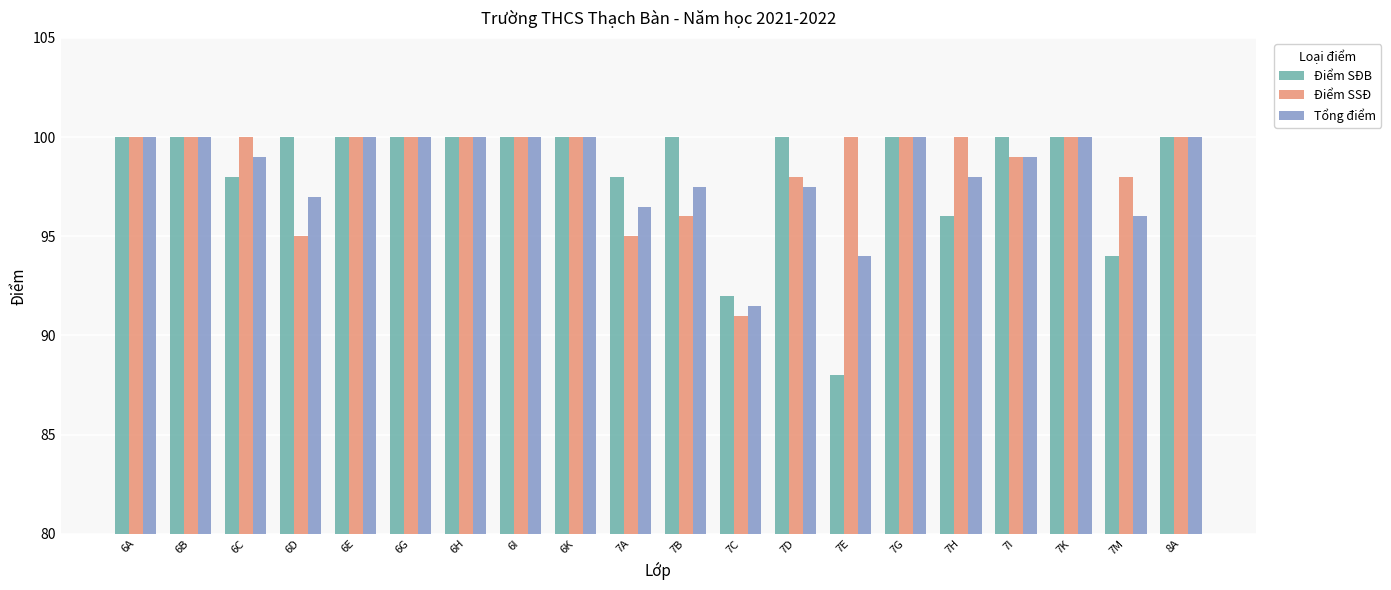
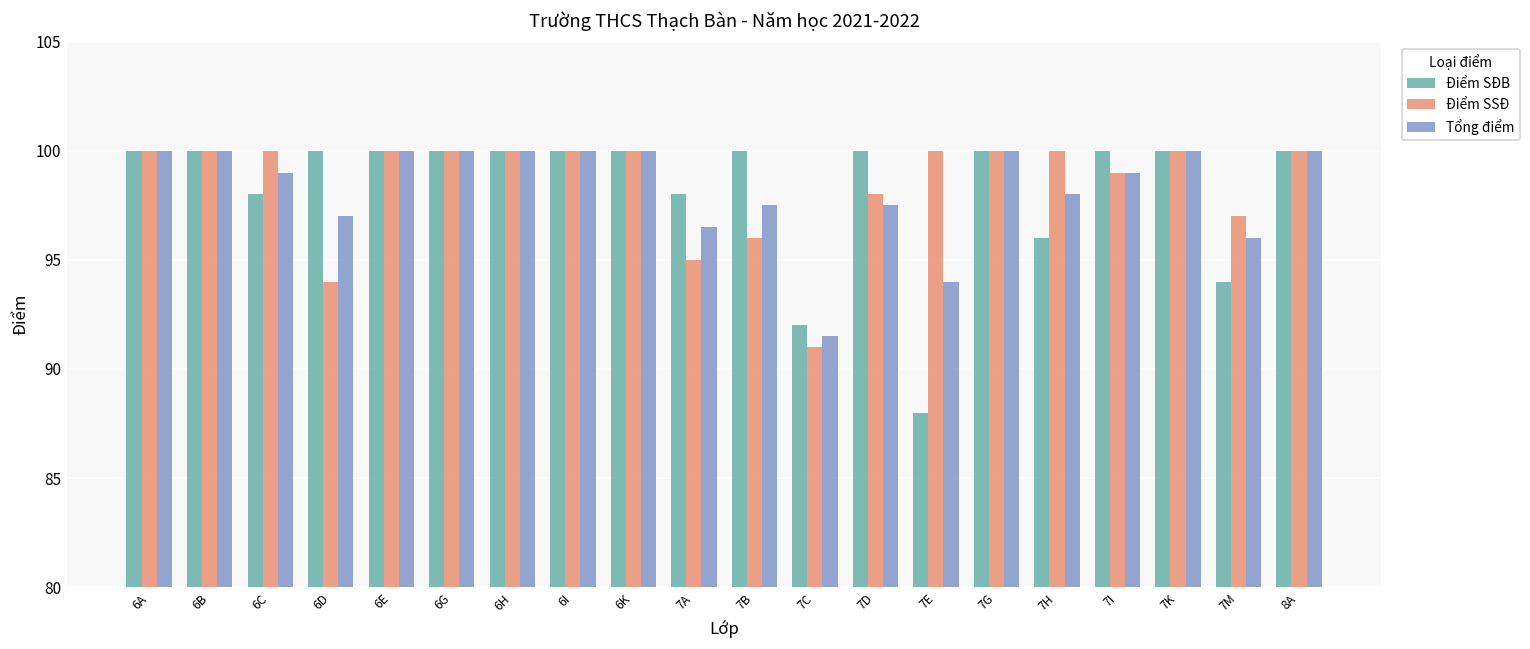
Điểm SSĐ, 6D: 95 -> 94
Điểm SSĐ, 7M: 98 -> 97
